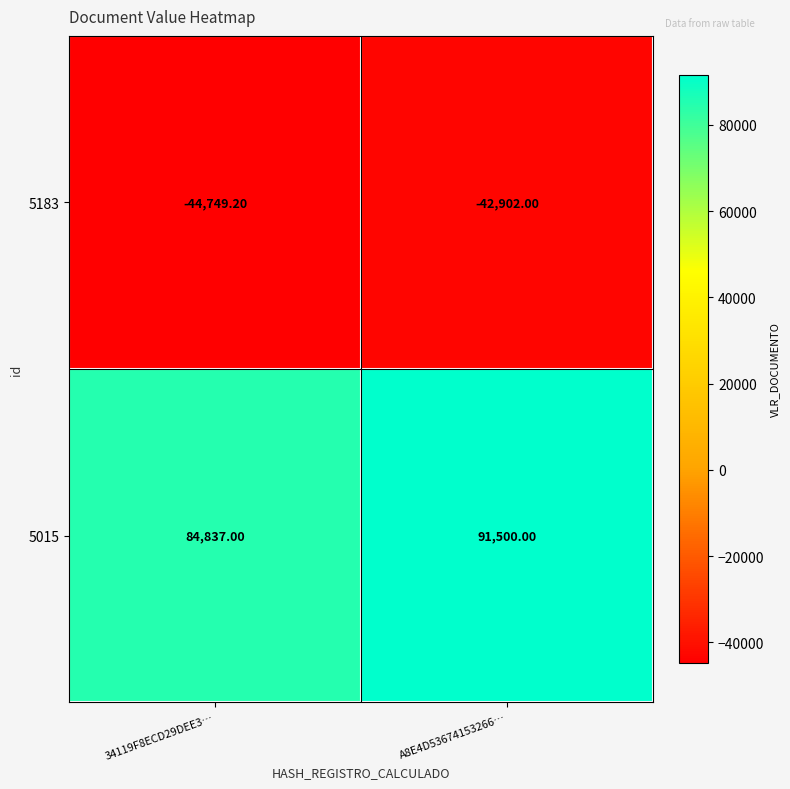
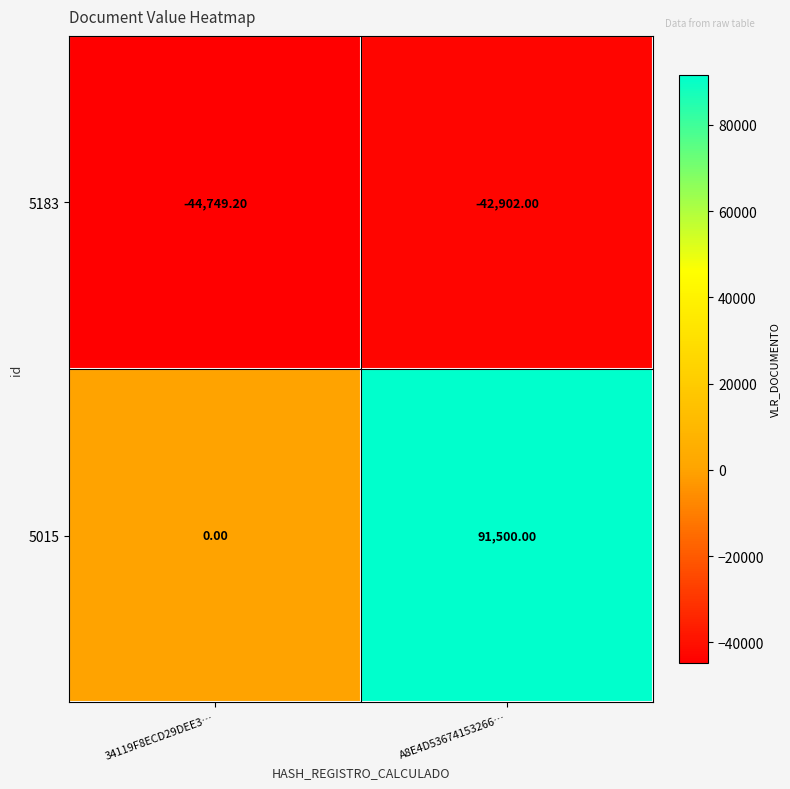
5015, 34119F8ECD29DEE3…: 84,837.00 -> 0.00
